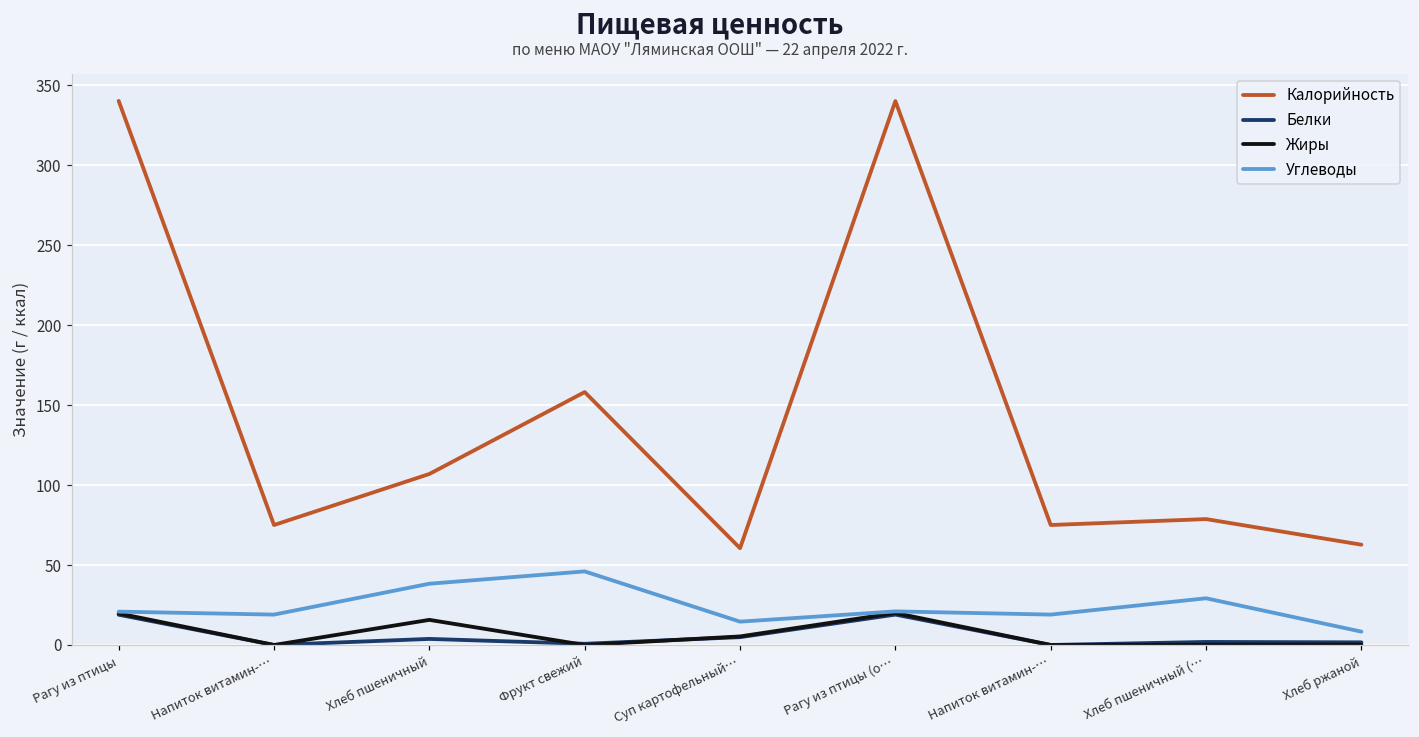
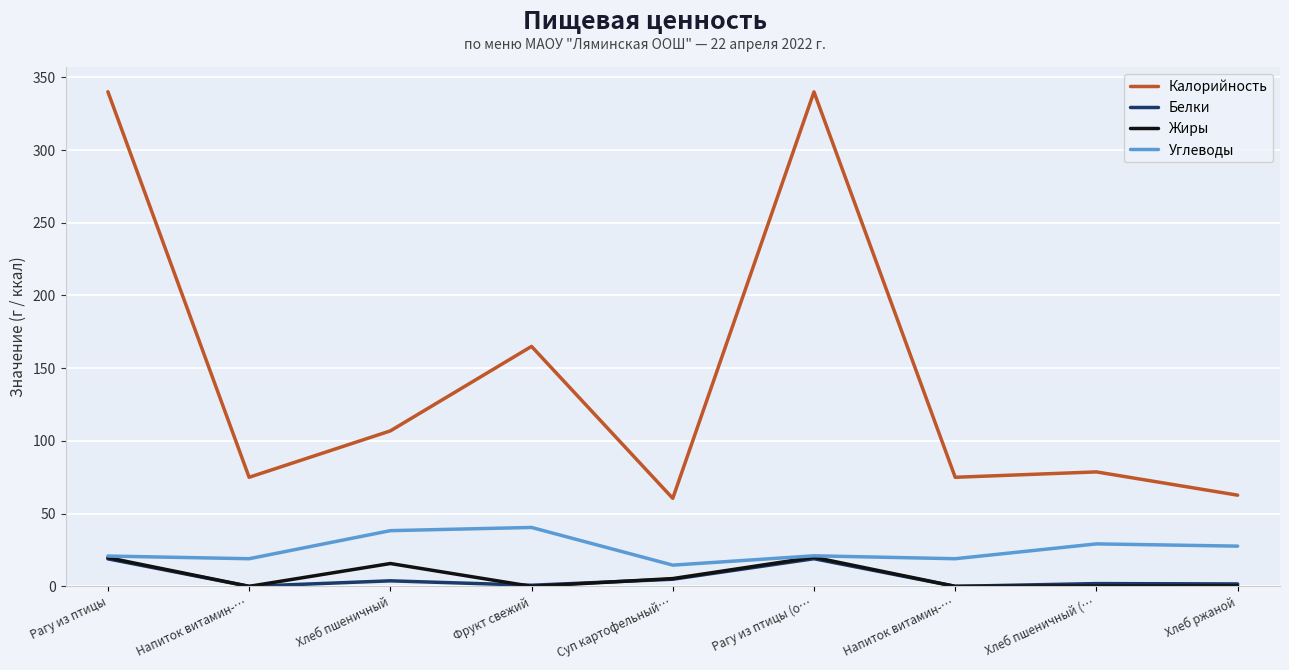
Калорийность, Фрукт свежий: 158 -> 165
Углеводы, Фрукт свежий: 46 -> 41
Углеводы, Хлеб ржаной: 8 -> 28
